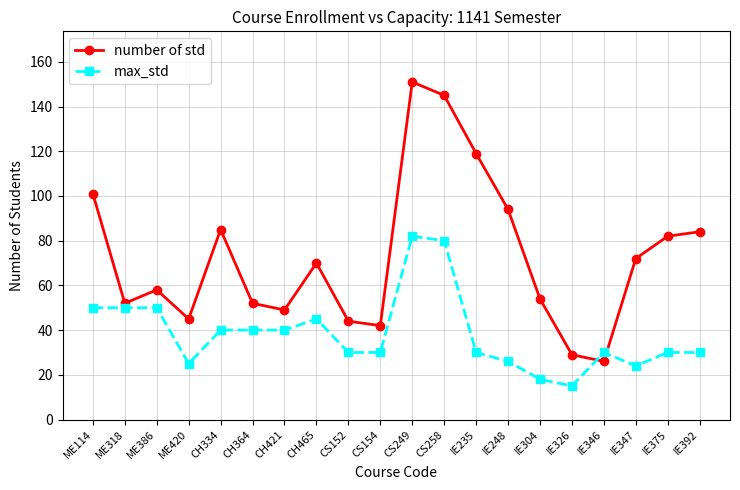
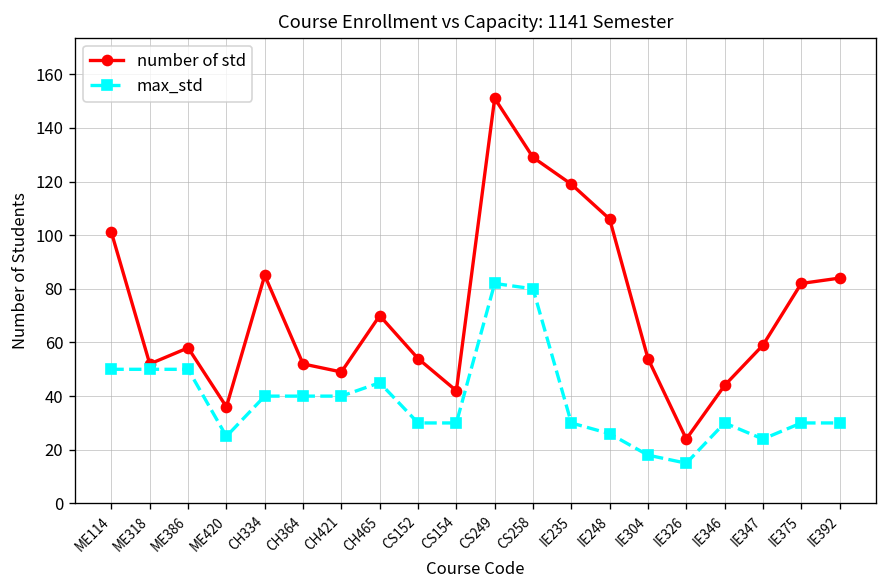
number of std, ME420: 45 -> 36
number of std, CS152: 44 -> 54
number of std, CS258: 145 -> 129
number of std, IE248: 94 -> 106
number of std, IE326: 29 -> 24
number of std, IE346: 26 -> 44
number of std, IE347: 72 -> 59
